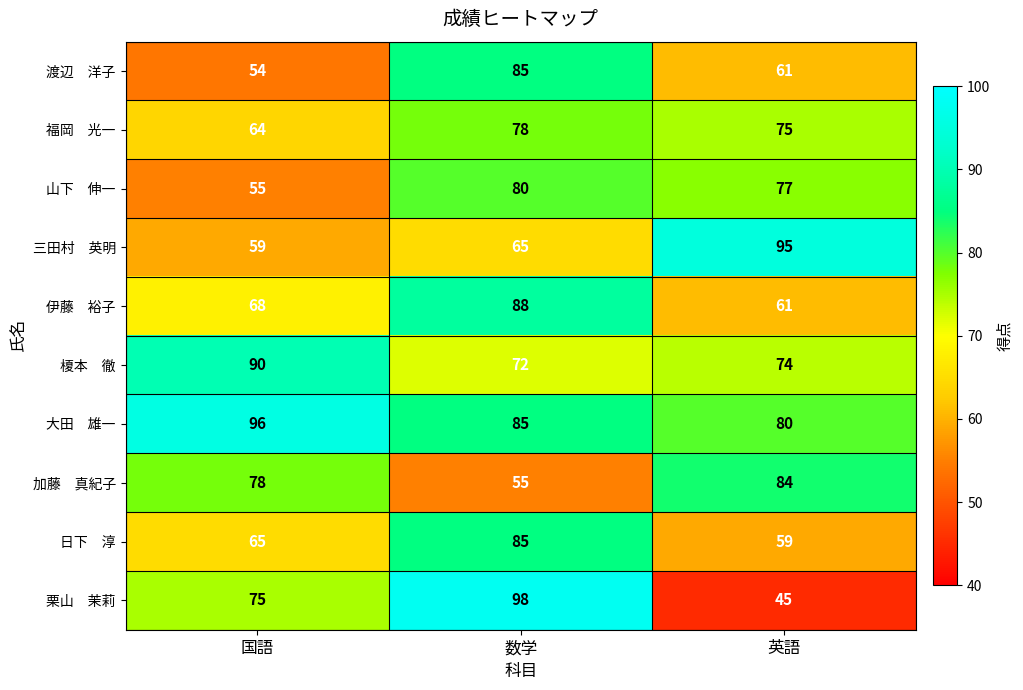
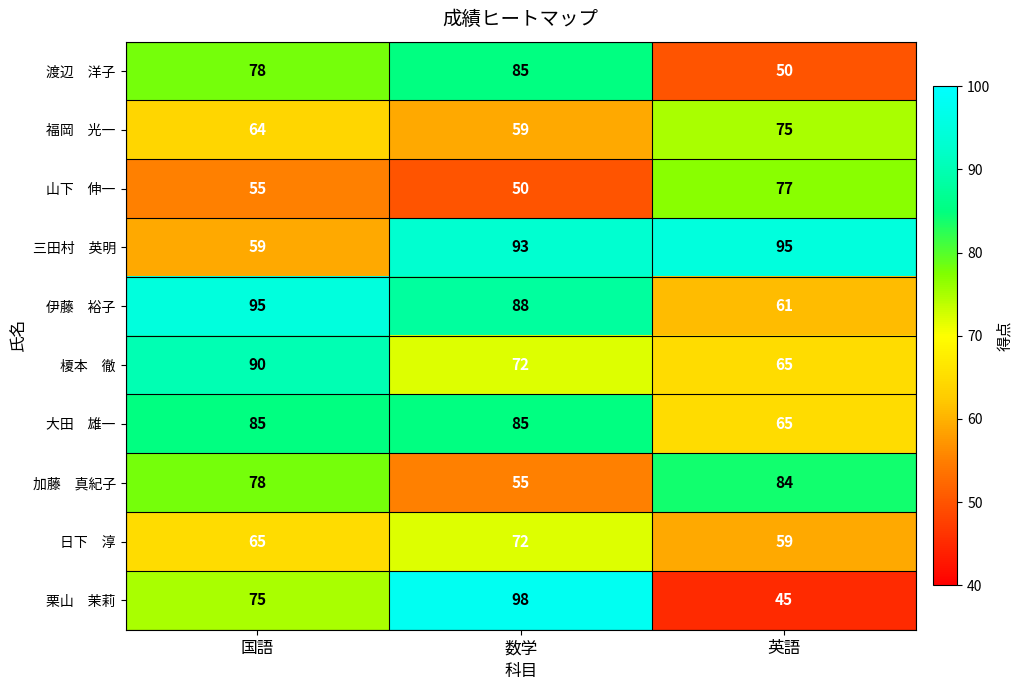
渡辺 洋子, 国語: 54 -> 78
渡辺 洋子, 英語: 61 -> 50
福岡 光一, 数学: 78 -> 59
山下 伸一, 数学: 80 -> 50
三田村 英明, 数学: 65 -> 93
伊藤 裕子, 国語: 68 -> 95
榎本 徹, 英語: 74 -> 65
大田 雄一, 国語: 96 -> 85
大田 雄一, 英語: 80 -> 65
日下 淳, 数学: 85 -> 72
